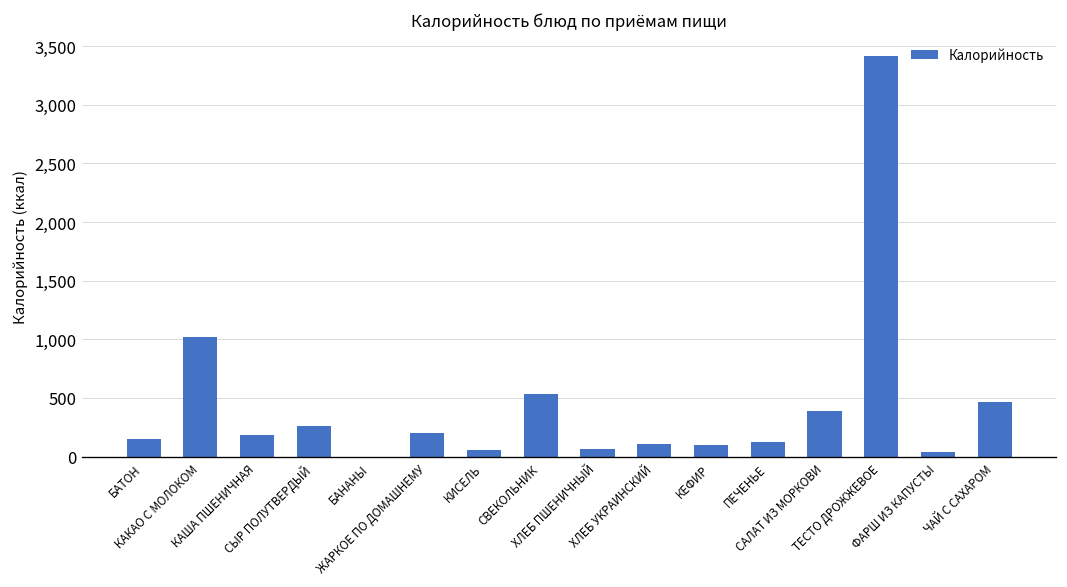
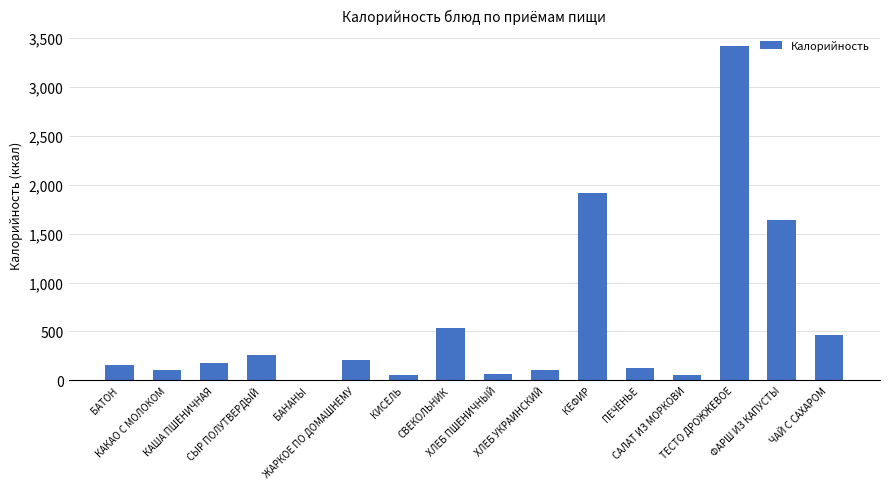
КАКАО С МОЛОКОМ: 1,000 -> 100
КЕФИР: 100 -> 1,900
САЛАТ ИЗ МОРКОВИ: 400 -> 100
ФАРШ ИЗ КАПУСТЫ: 0 -> 1,600
